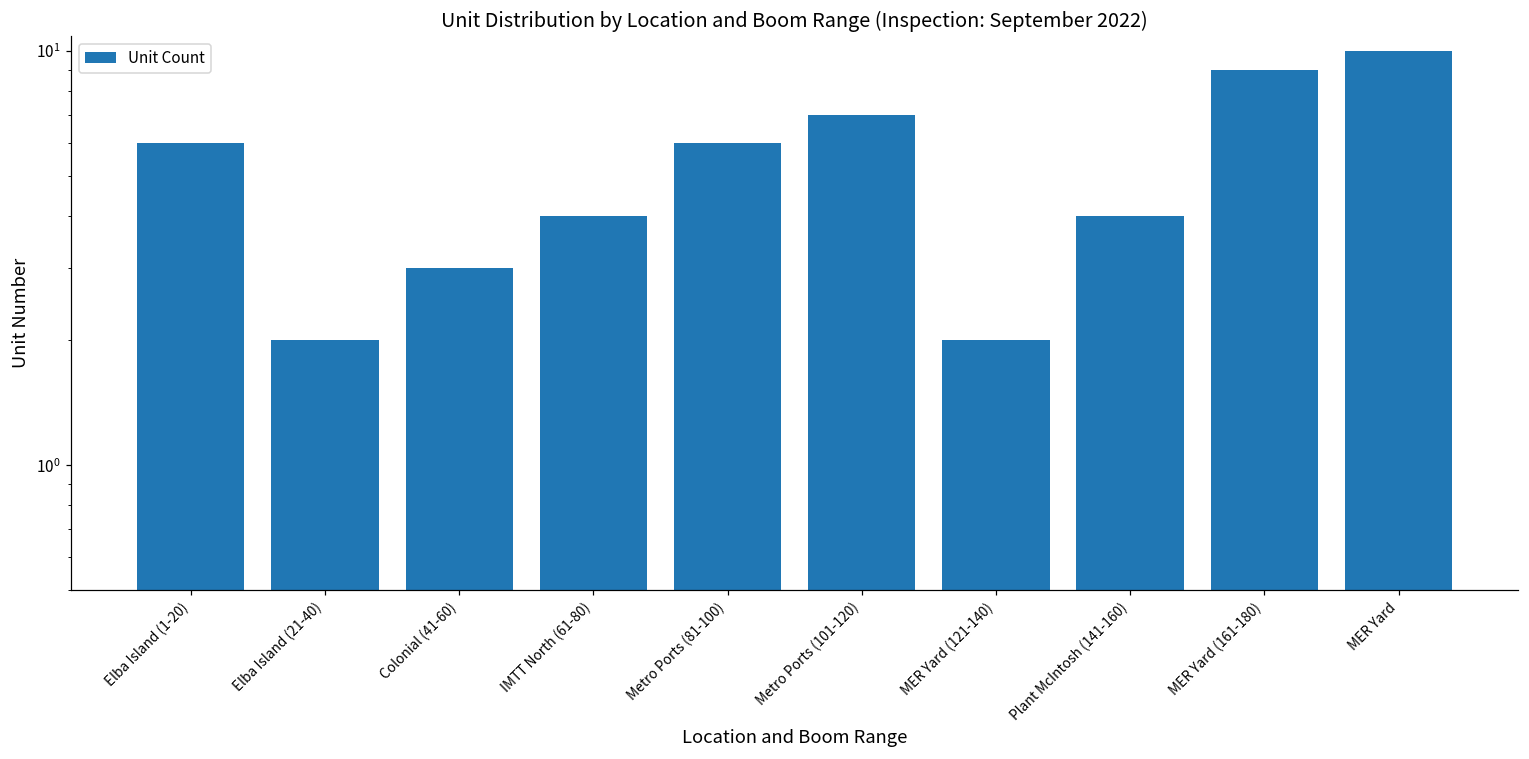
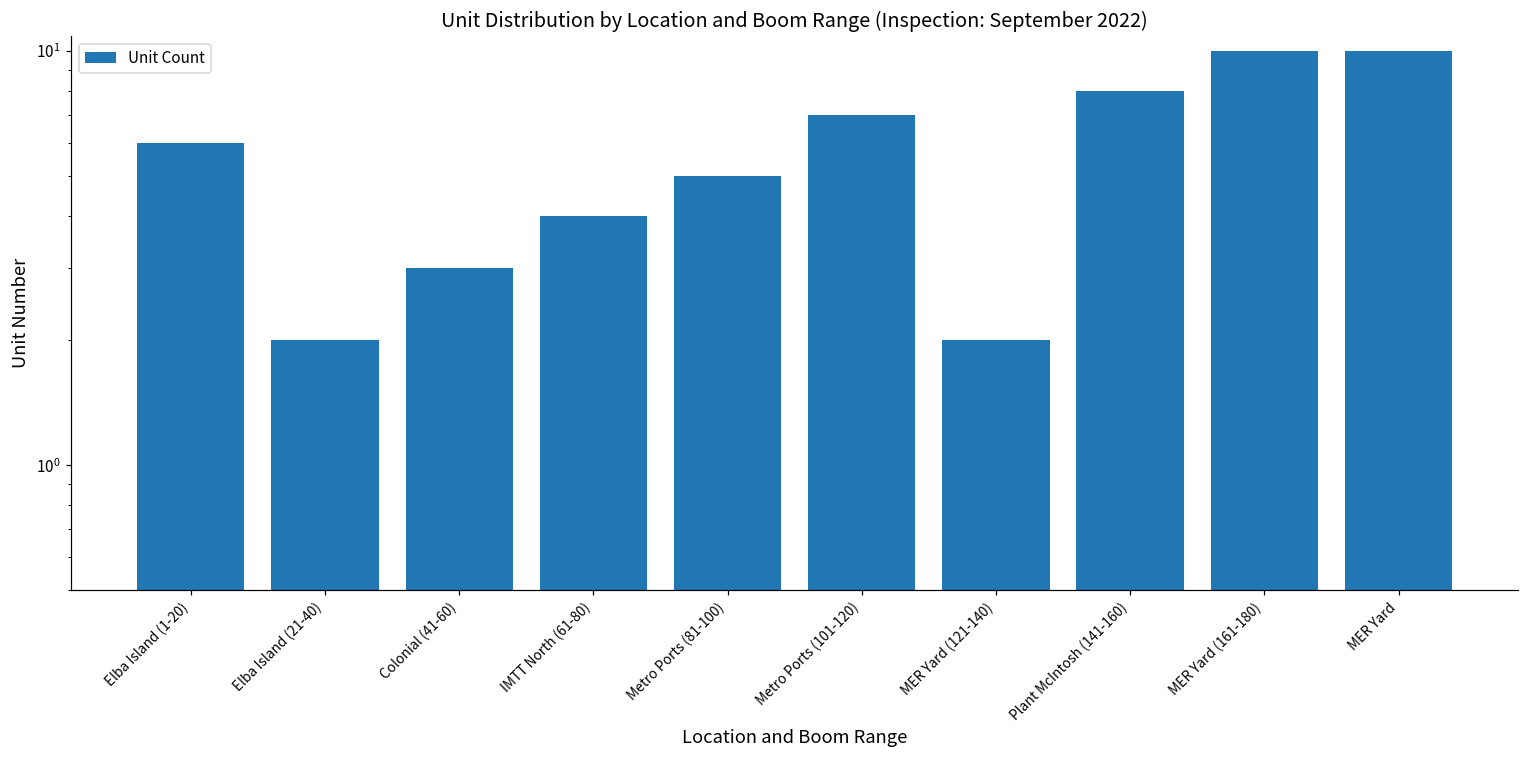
Metro Ports (81-100): 6 -> 5
Plant McIntosh (141-160): 4 -> 8
MER Yard (161-180): 9 -> 10
